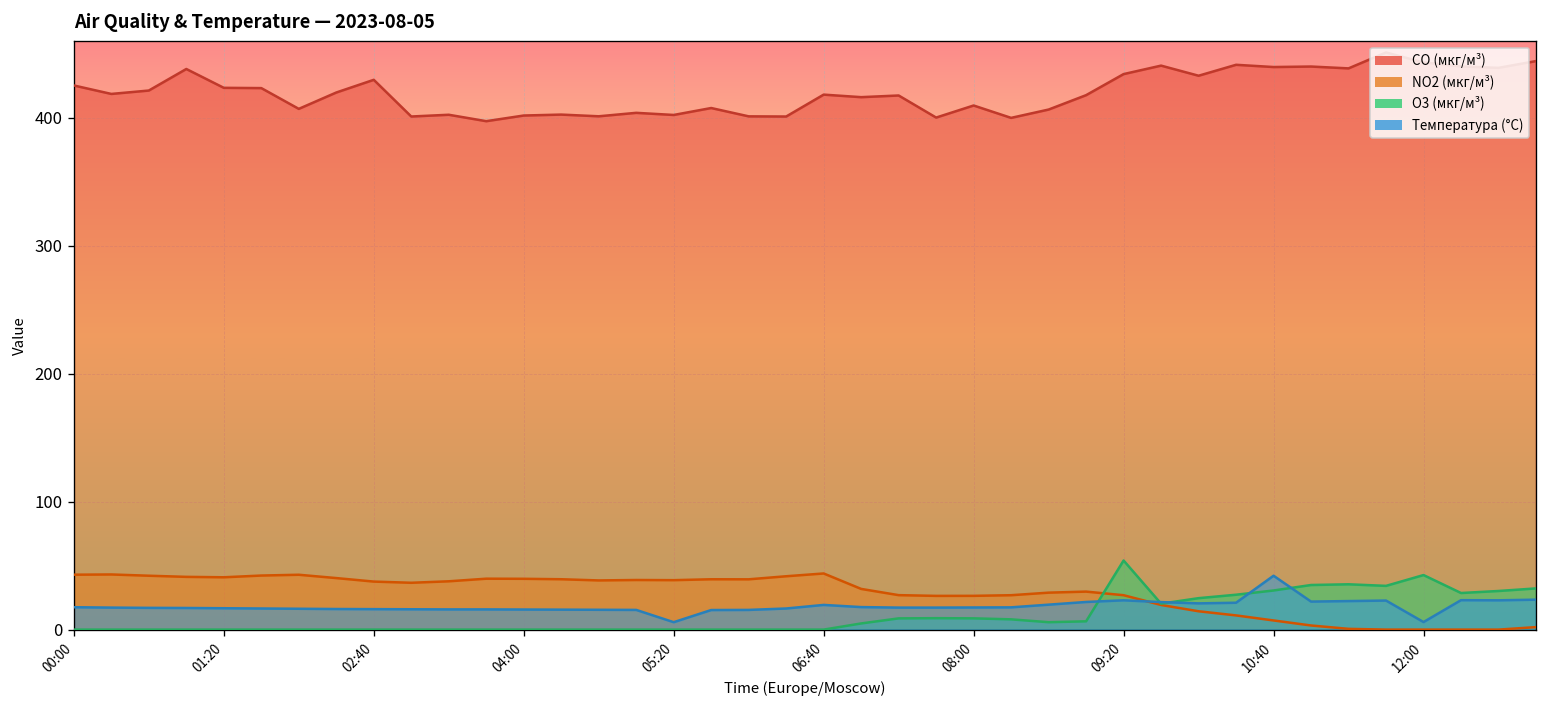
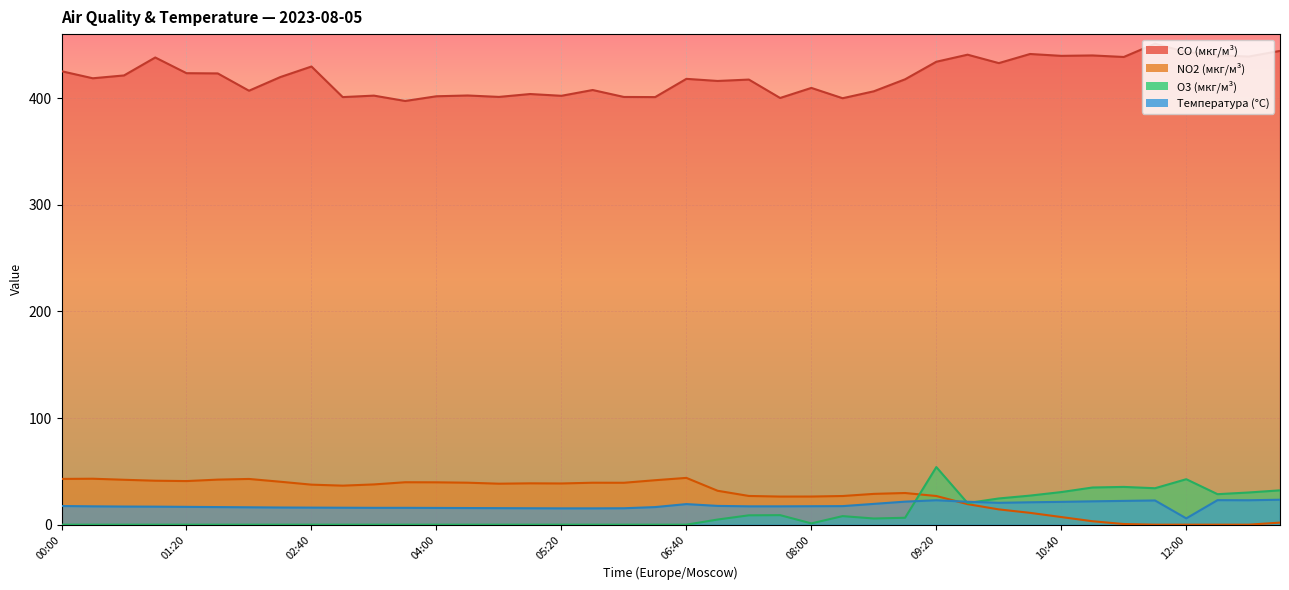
Температура (°C), 05:20: 6 -> 15
O3 (мкг/м³), 08:00: 9 -> 1
Температура (°C), 10:40: 42 -> 21
